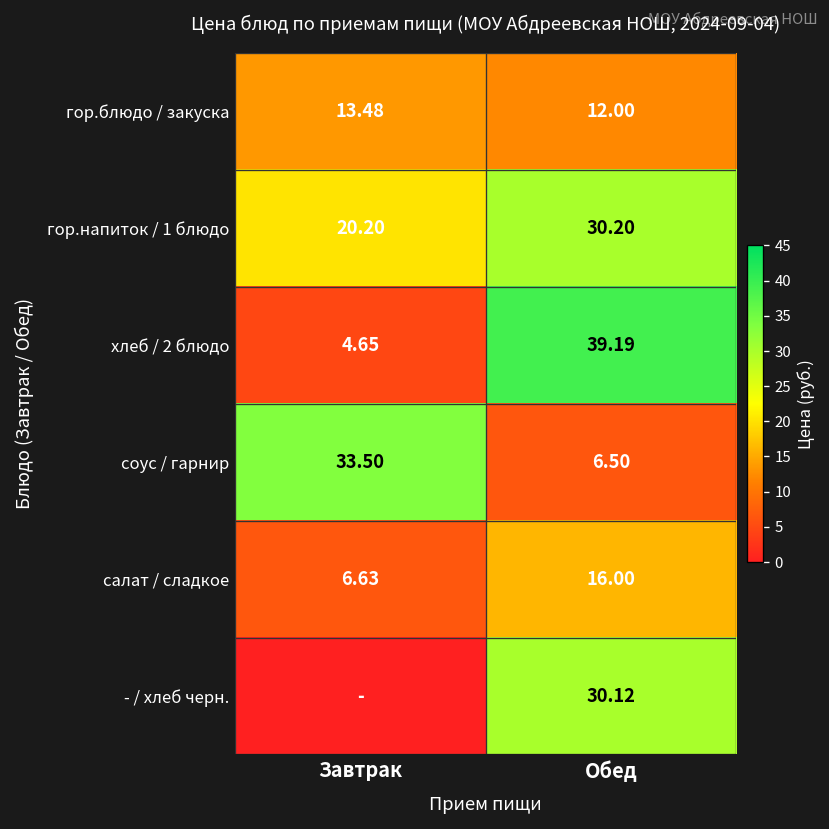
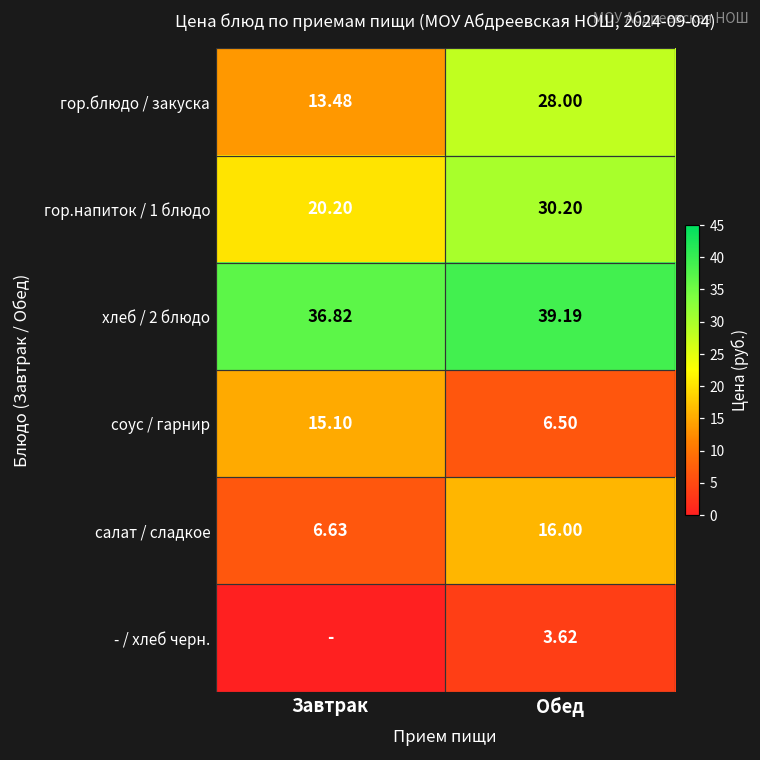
гор.блюдо / закуска, Обед: 12.00 -> 28.00
хлеб / 2 блюдо, Завтрак: 4.65 -> 36.82
соус / гарнир, Завтрак: 33.50 -> 15.10
- / хлеб черн., Обед: 30.12 -> 3.62
